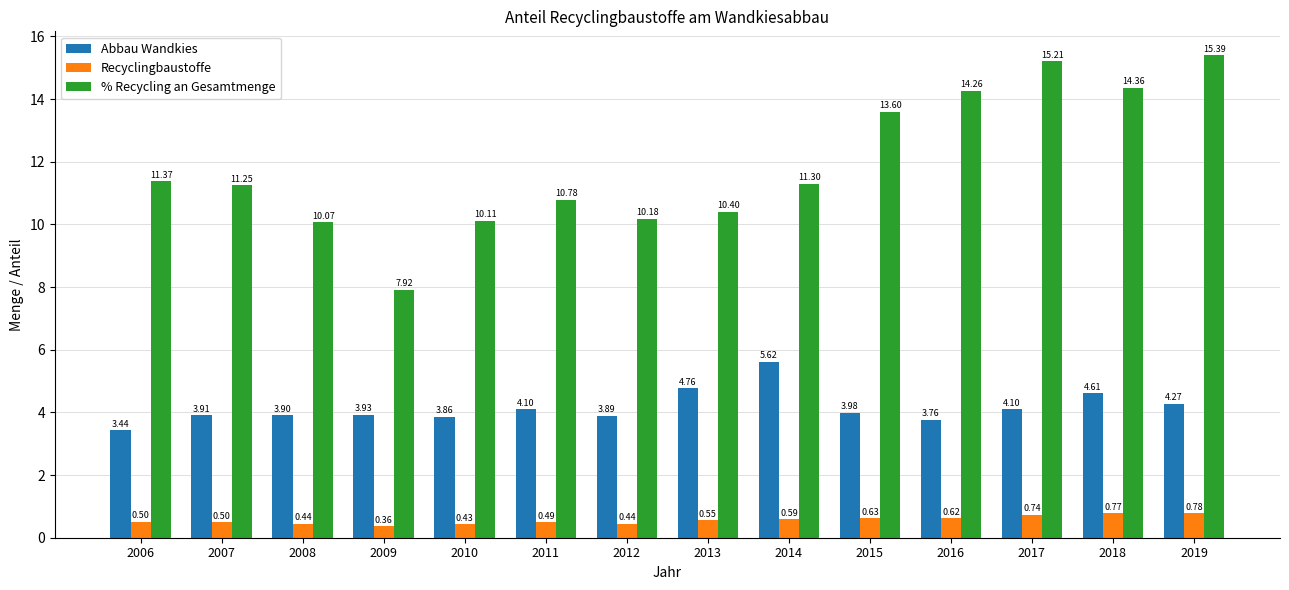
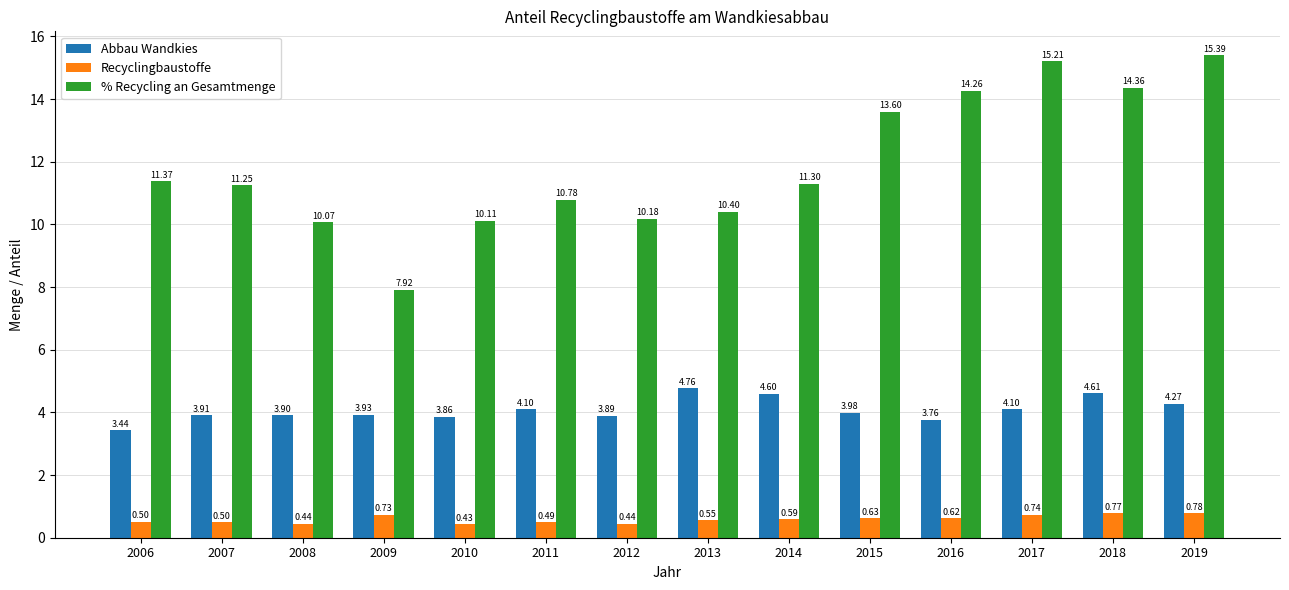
Recyclingbaustoffe, 2009: 0.36 -> 0.73
Abbau Wandkies, 2014: 5.62 -> 4.60
